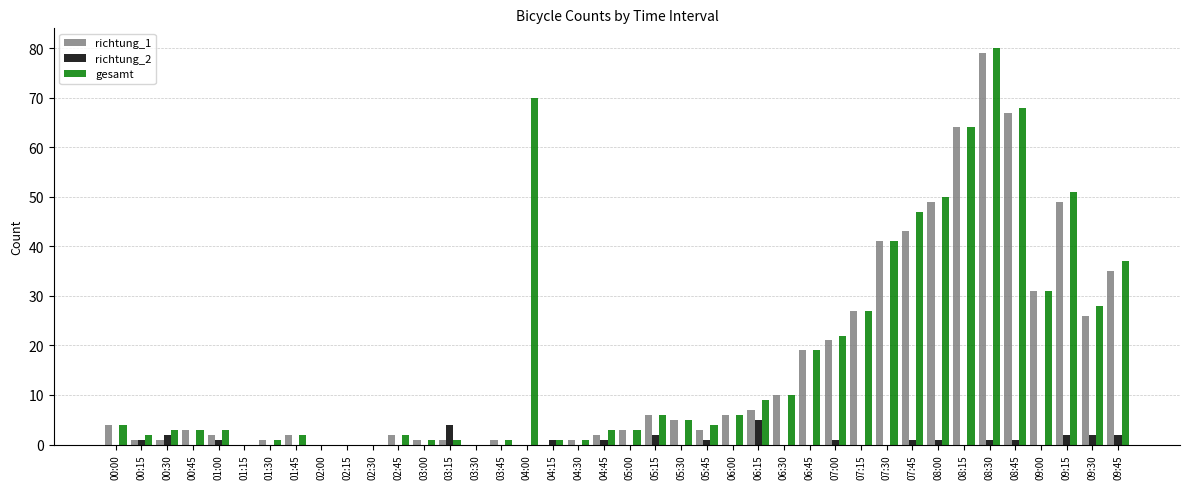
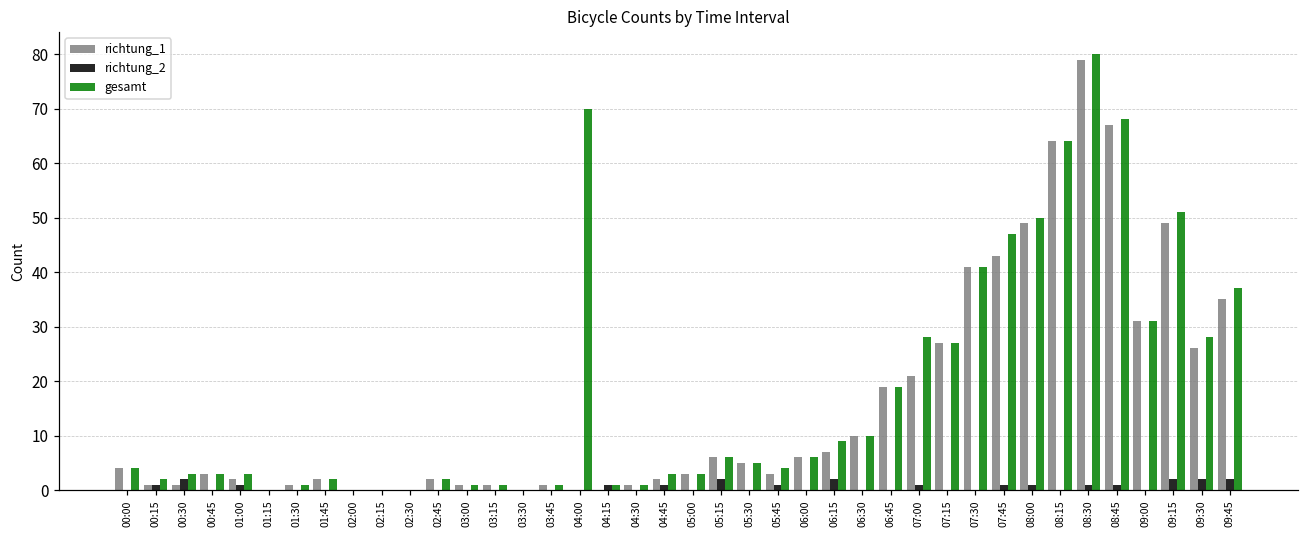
richtung_2, 03:15: 4 -> 0
richtung_2, 06:15: 5 -> 2
gesamt, 07:00: 22 -> 28
